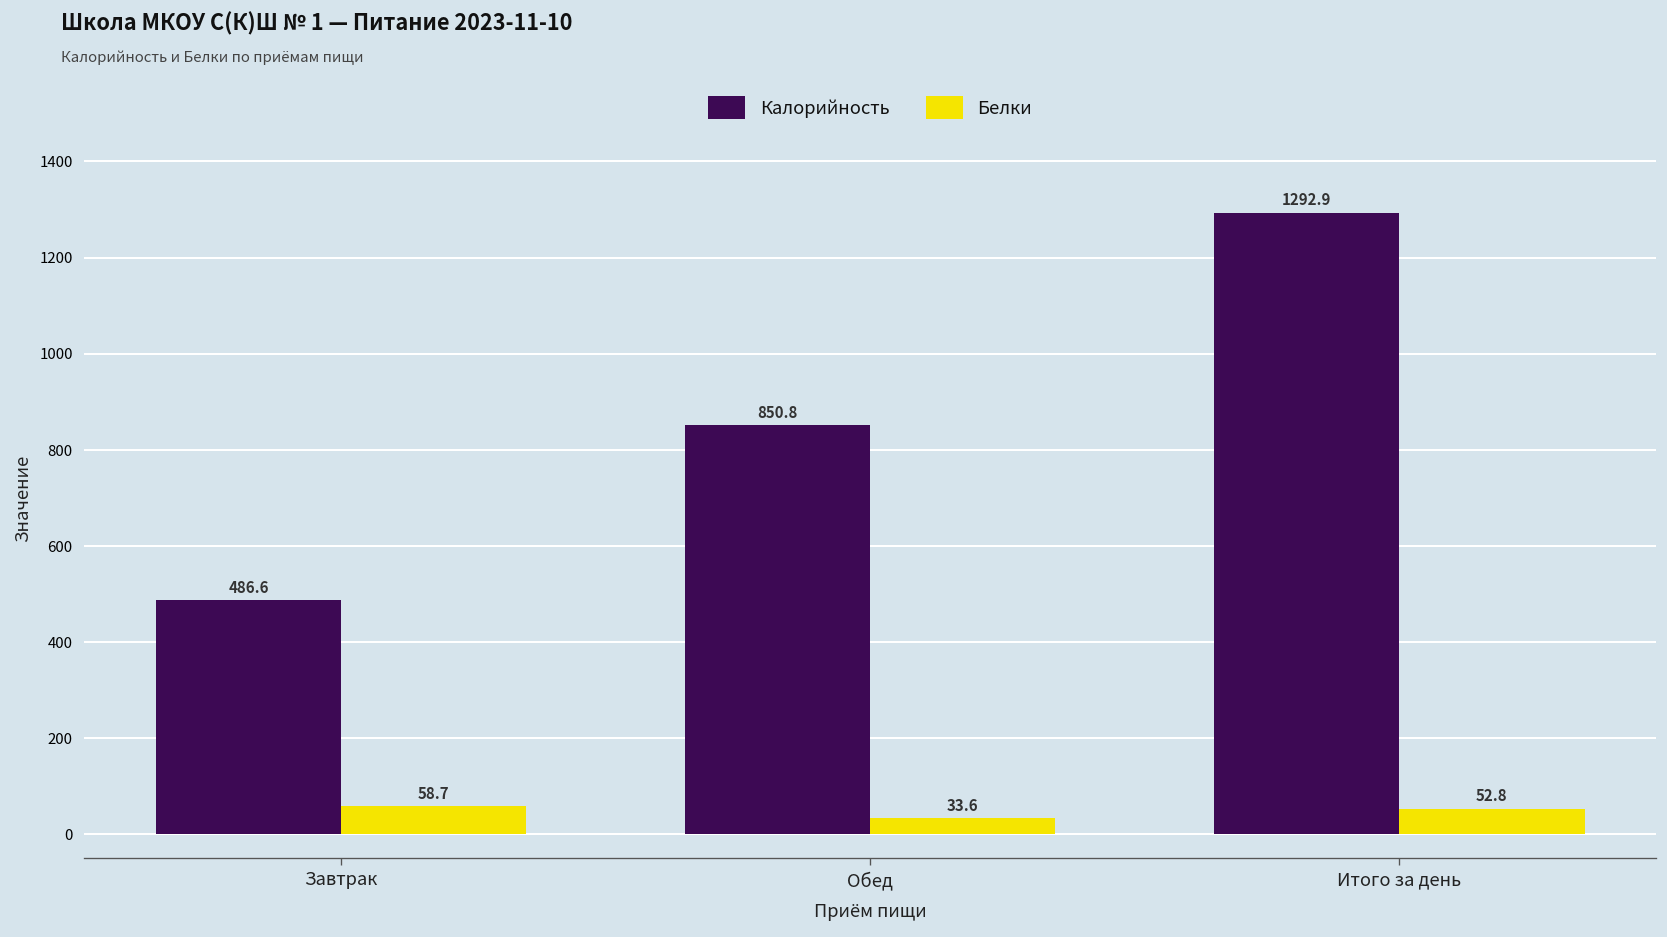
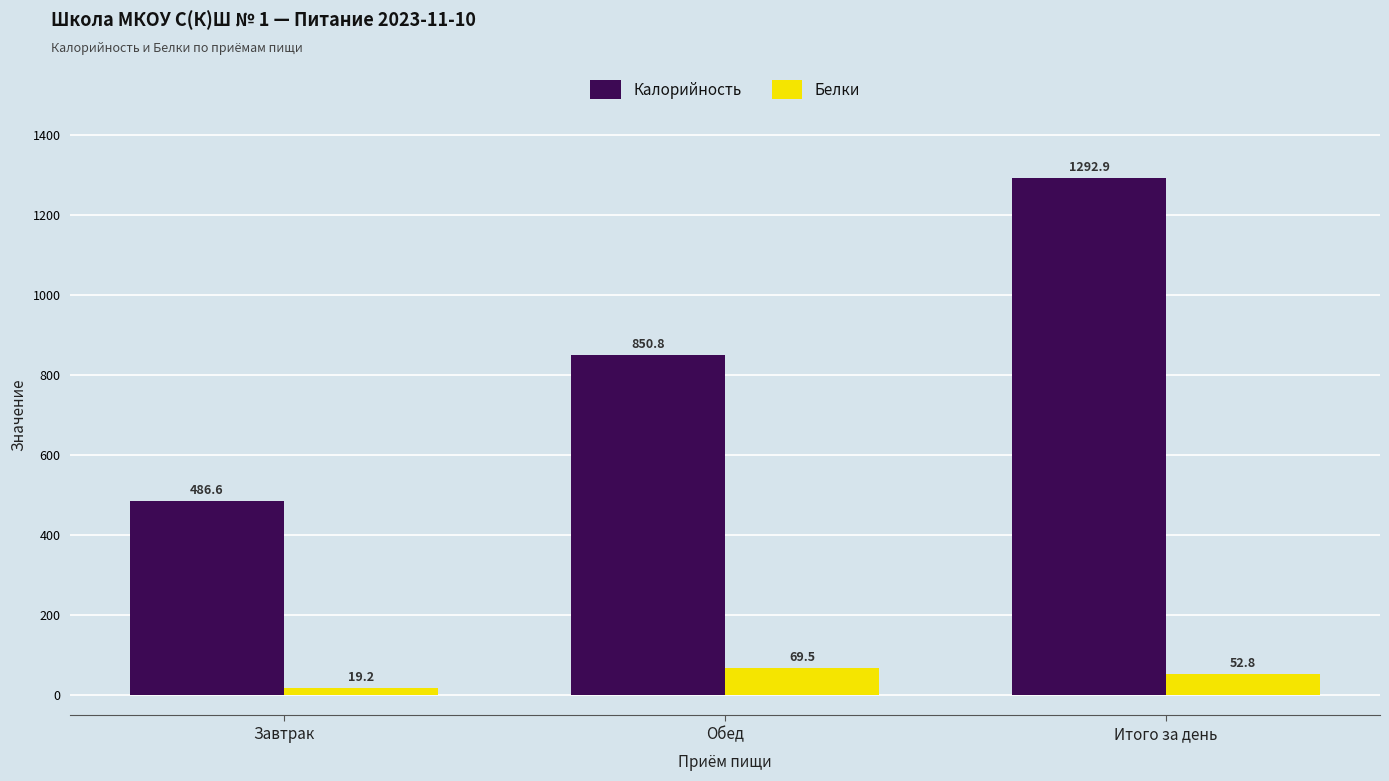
Белки, Завтрак: 58.7 -> 19.2
Белки, Обед: 33.6 -> 69.5
